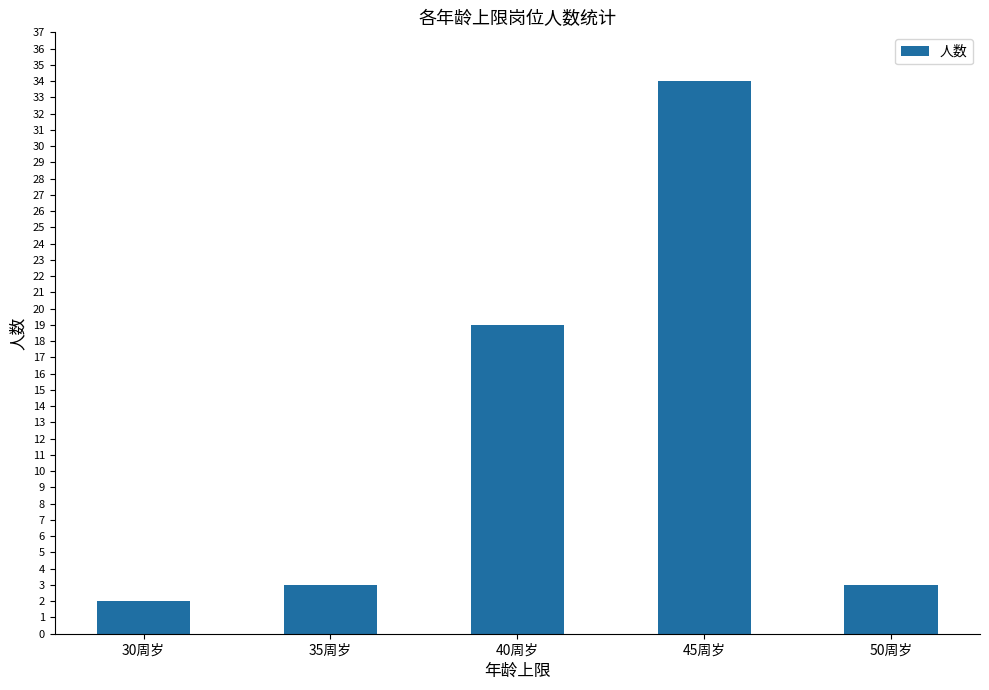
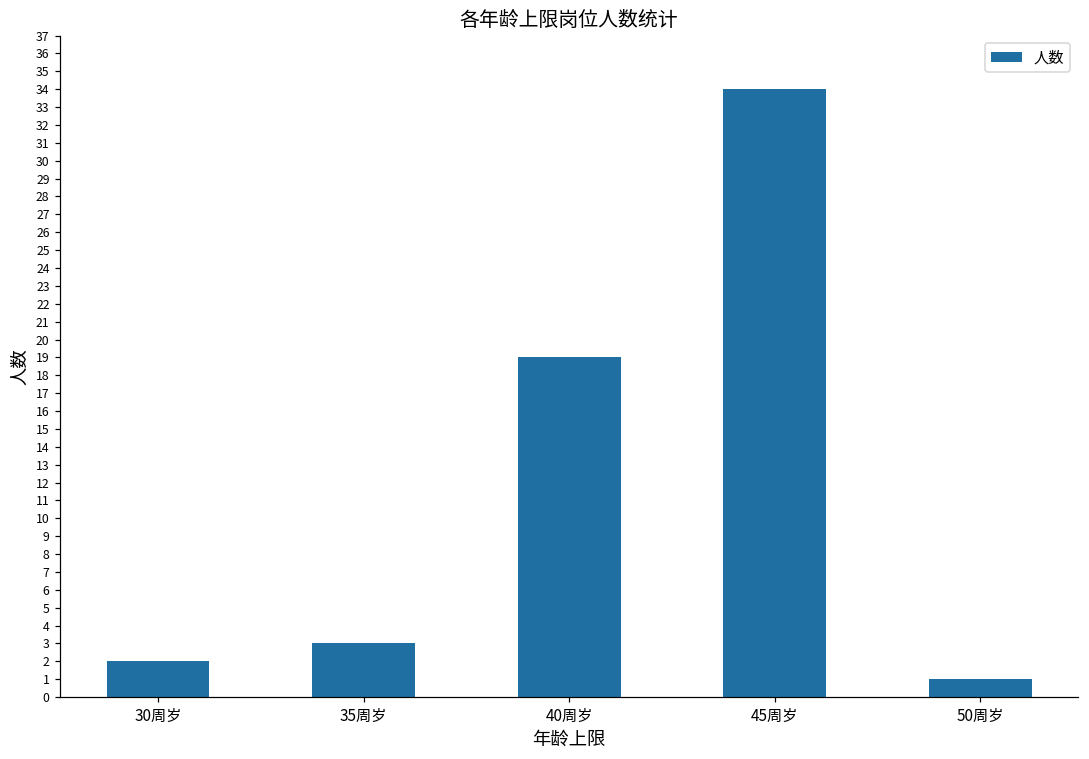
50周岁: 3 -> 1
